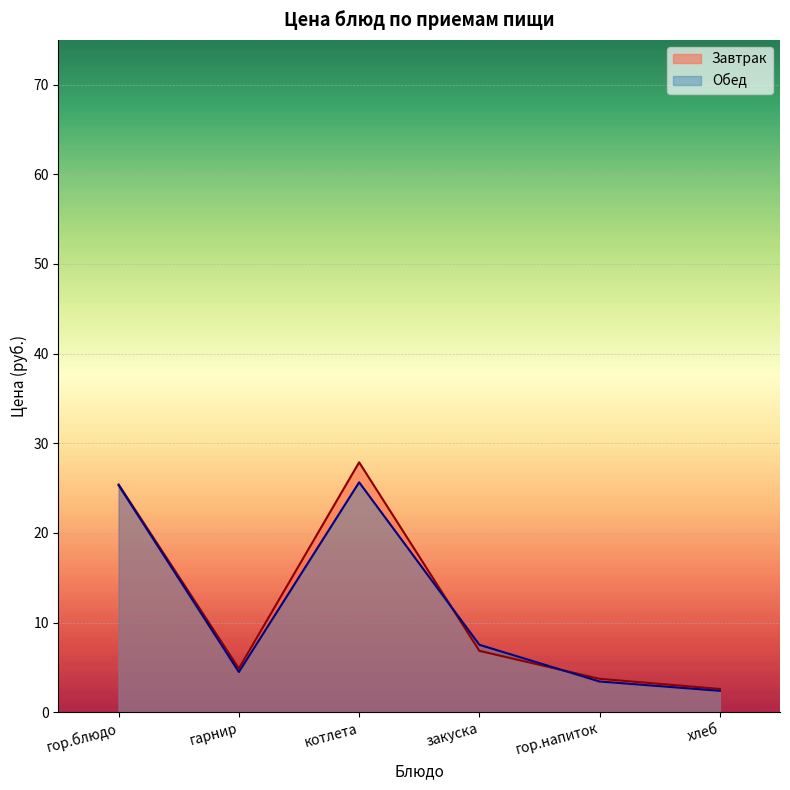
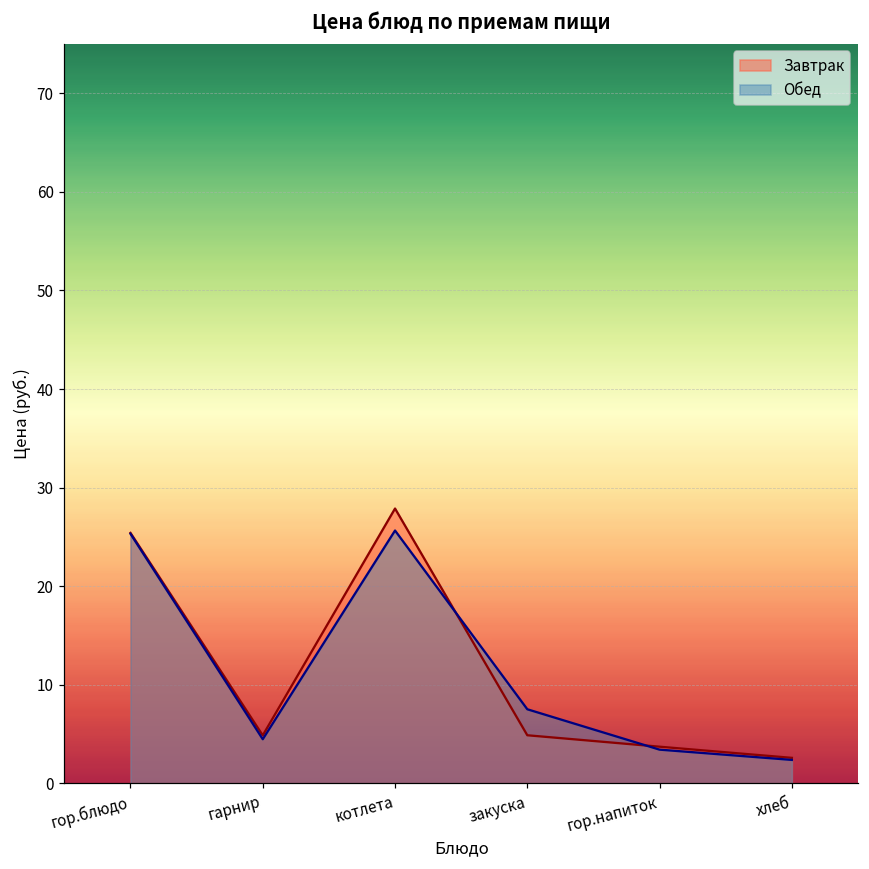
Завтрак, закуска: 7 -> 5
